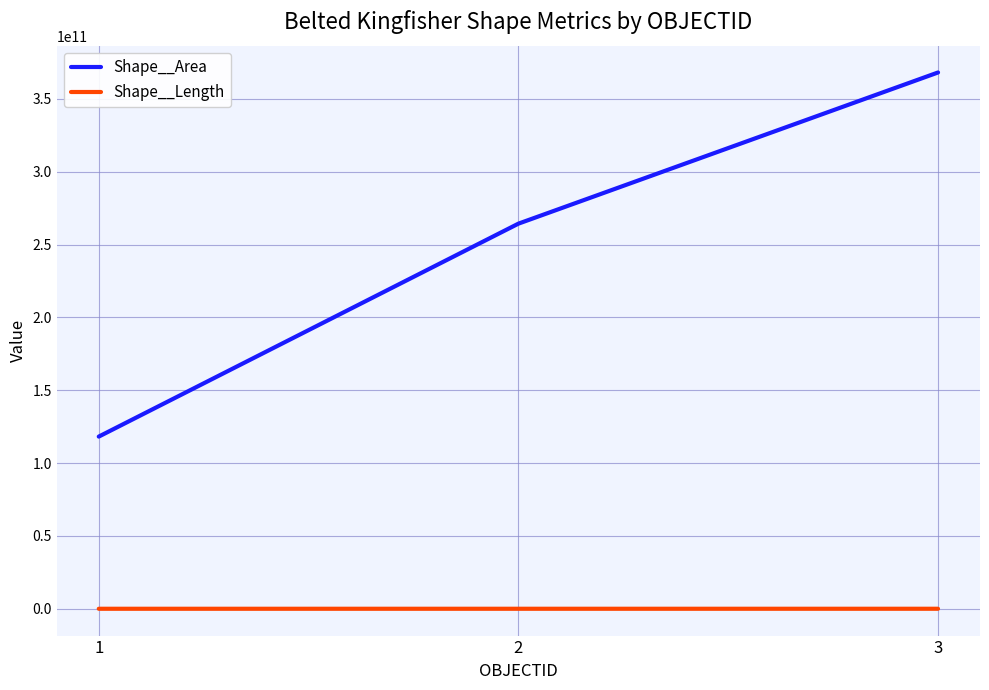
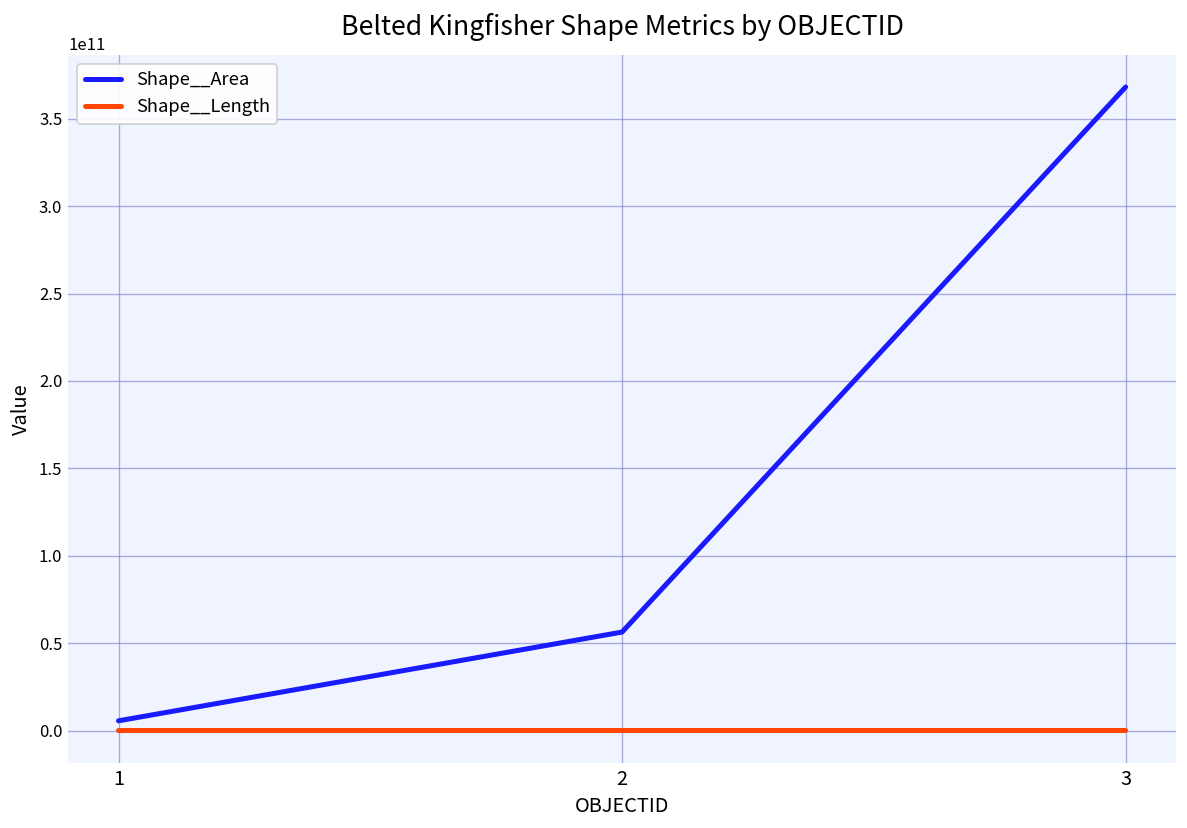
Shape__Area, 1: 118000000000 -> 6000000000
Shape__Area, 2: 264000000000 -> 56000000000
